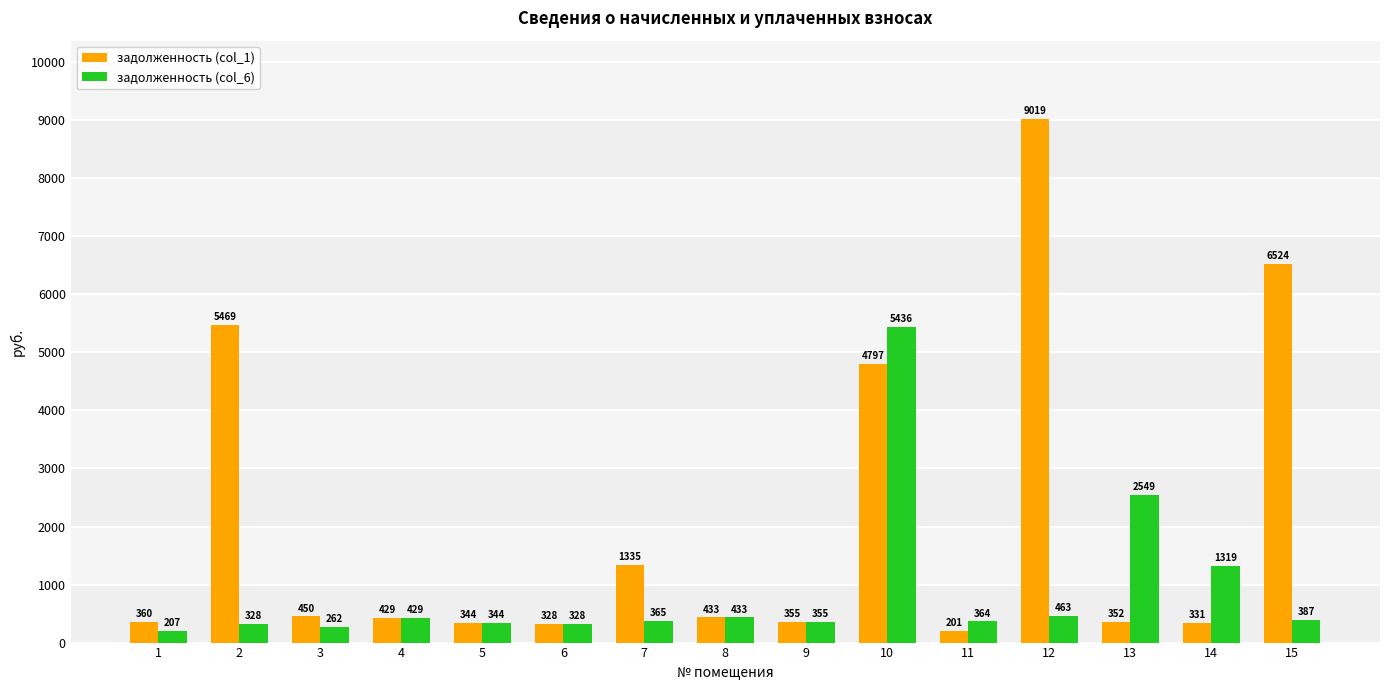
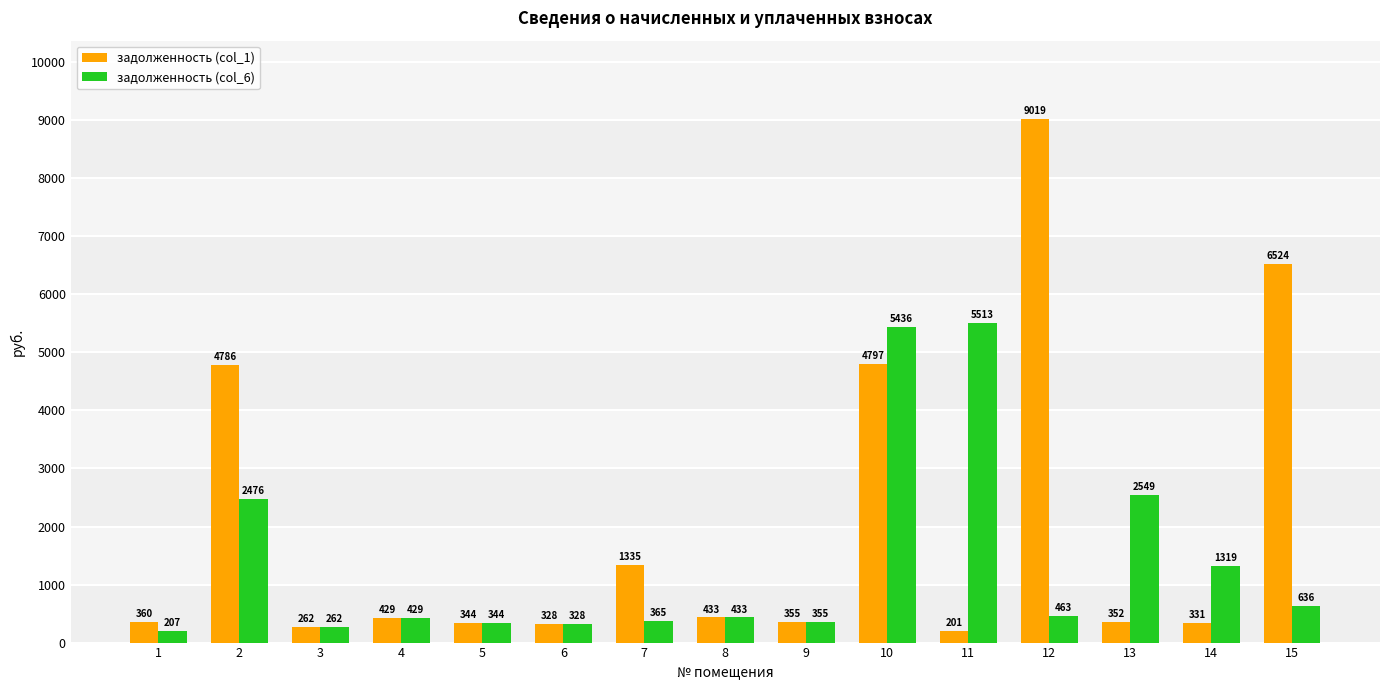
задолженность (col_1), 2: 5469 -> 4786
задолженность (col_6), 2: 328 -> 2476
задолженность (col_1), 3: 450 -> 262
задолженность (col_6), 11: 364 -> 5513
задолженность (col_6), 15: 387 -> 636
